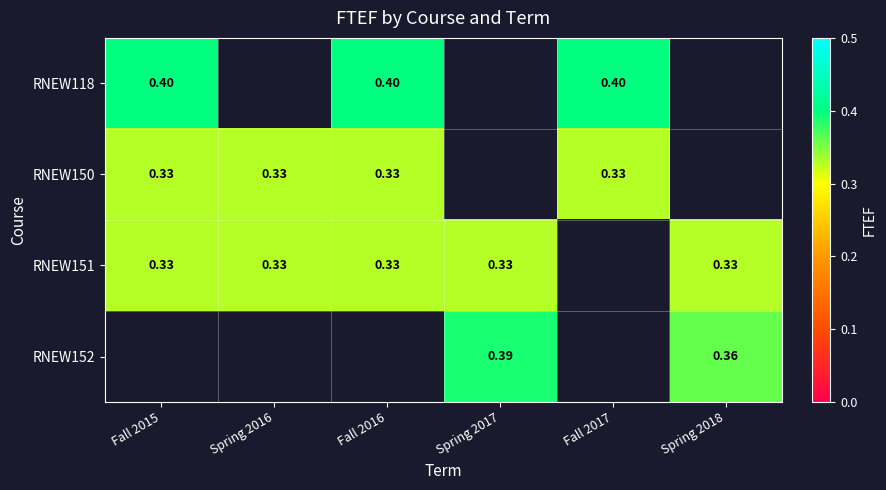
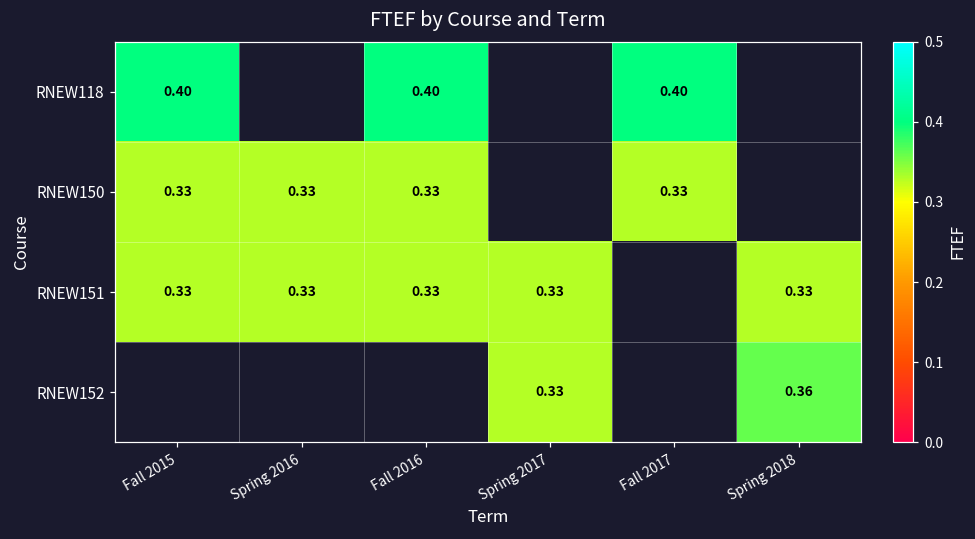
RNEW152, Spring 2017: 0.39 -> 0.33
